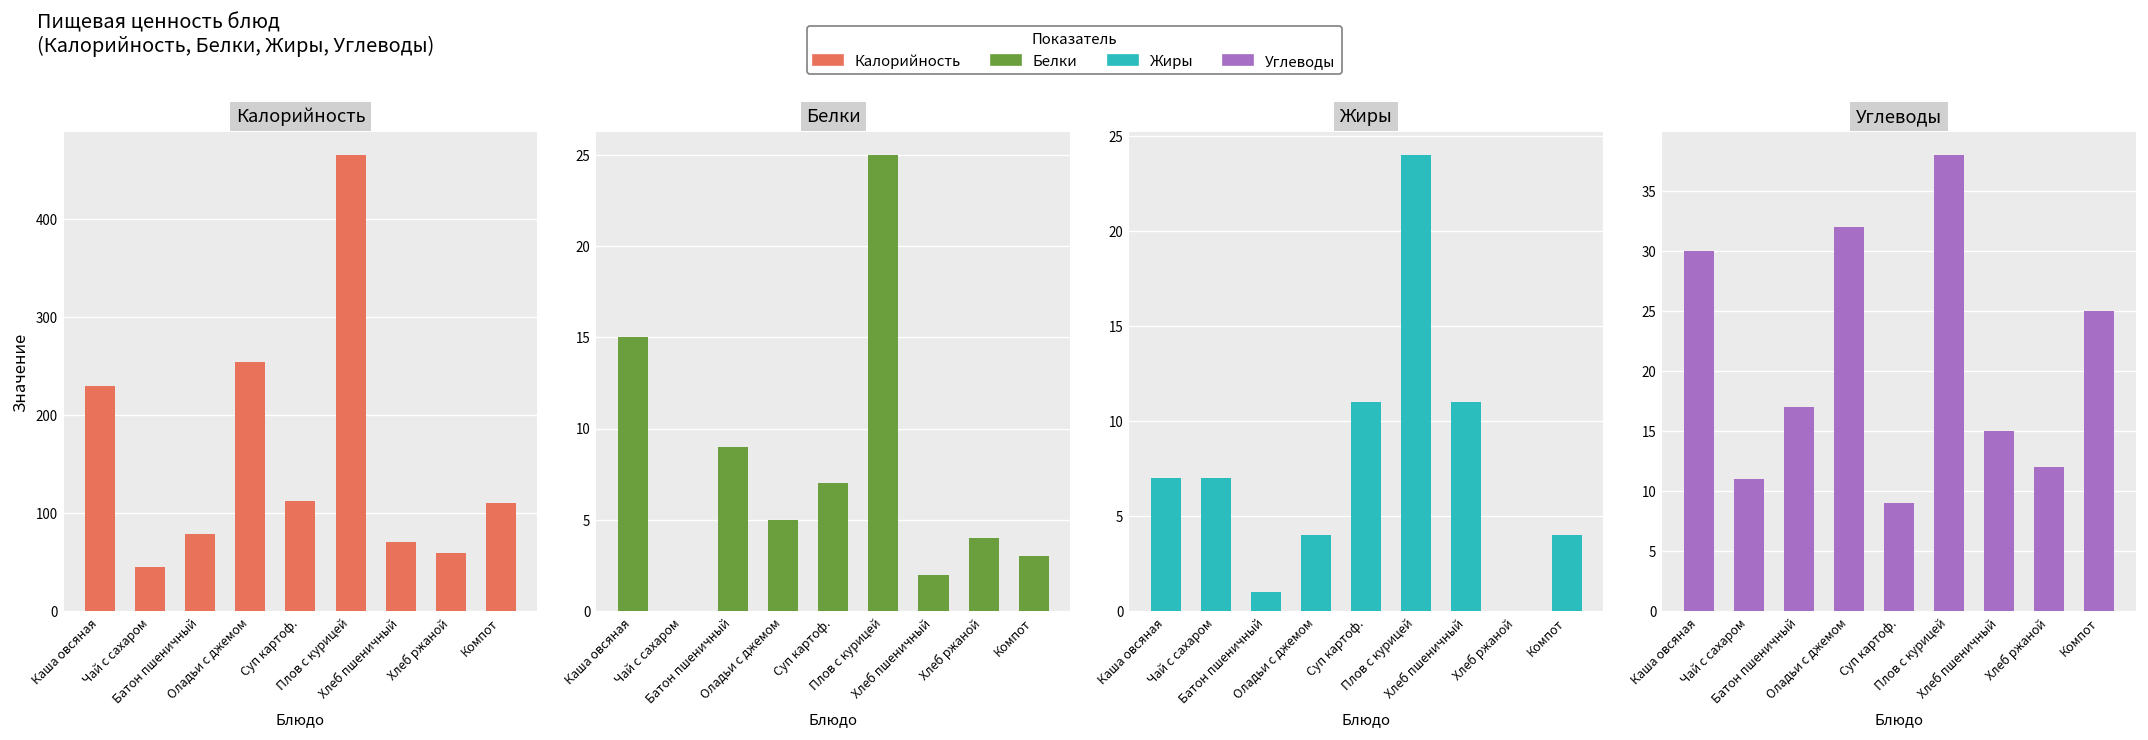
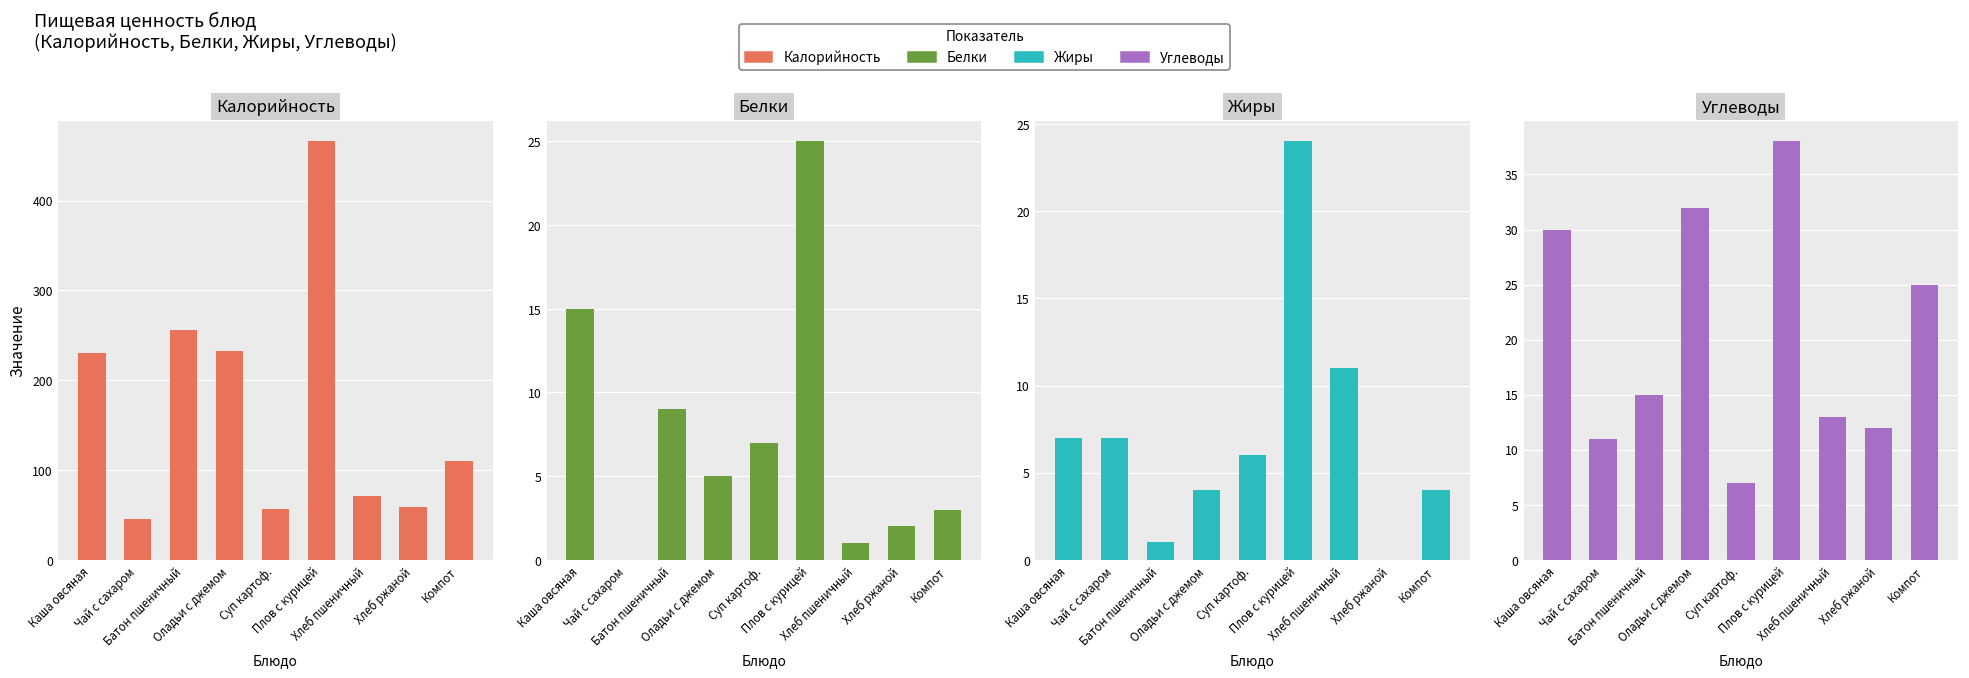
Калорийность, Батон пшеничный: 80 -> 260
Калорийность, Оладьи с джемом: 250 -> 230
Калорийность, Суп картоф.: 110 -> 60
Белки, Хлеб пшеничный: 2 -> 1
Белки, Хлеб ржаной: 4 -> 2
Жиры, Суп картоф.: 11 -> 6
Углеводы, Батон пшеничный: 17 -> 15
Углеводы, Суп картоф.: 9 -> 7
Углеводы, Хлеб пшеничный: 15 -> 13
